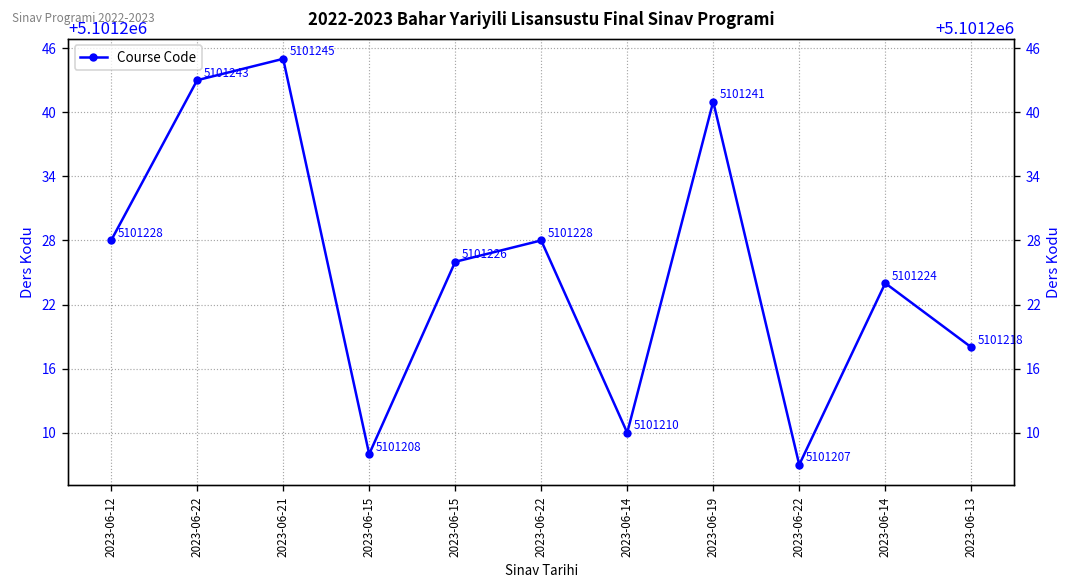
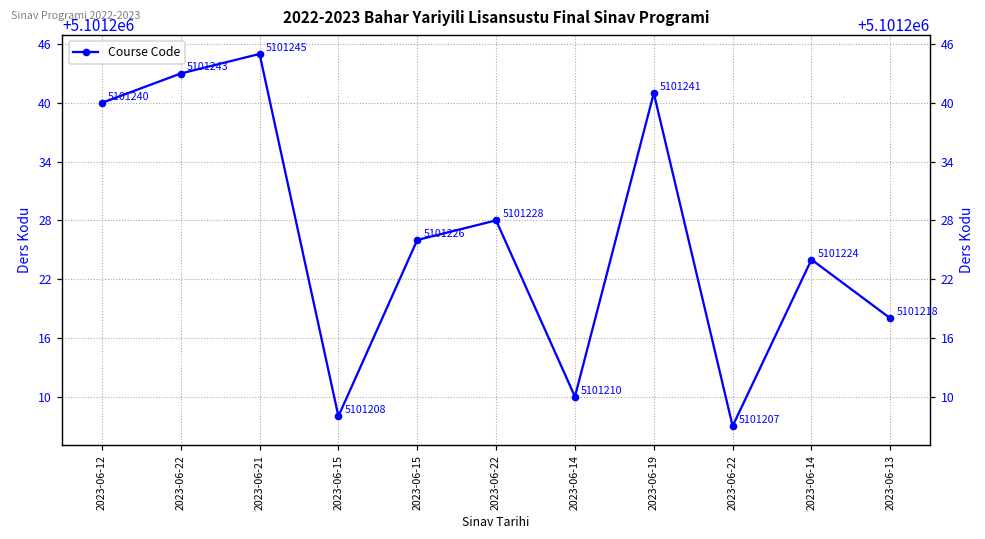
2023-06-12: 5101228 -> 5101240
